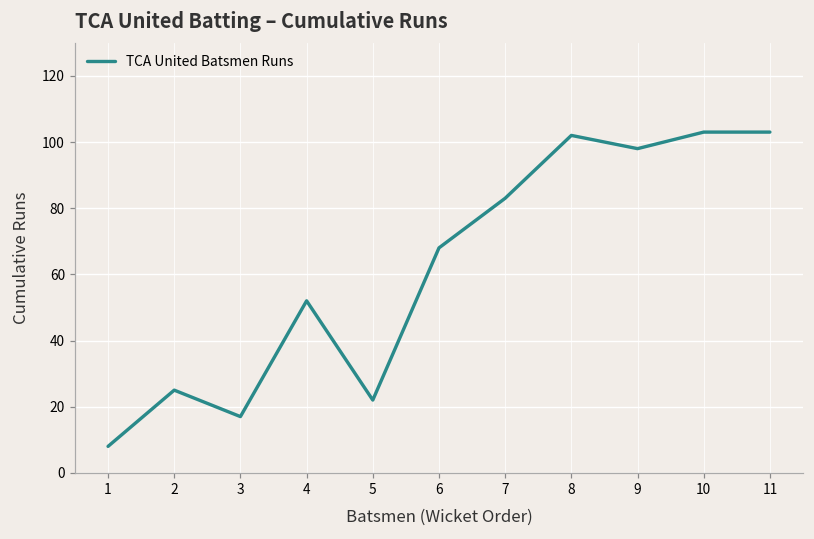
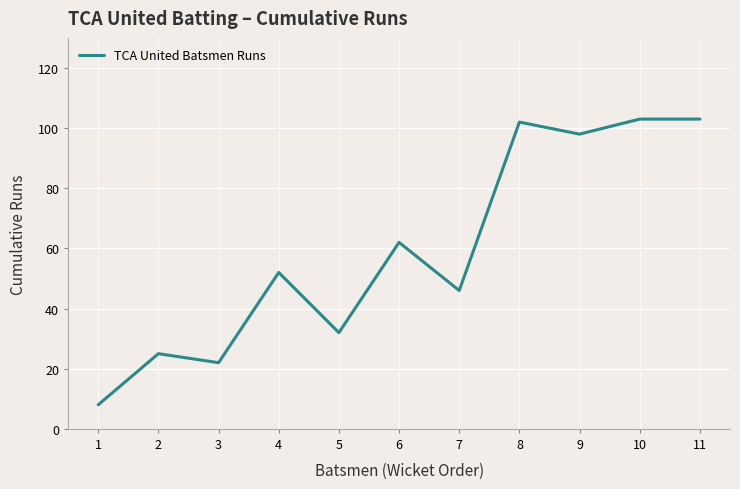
3: 17 -> 22
5: 22 -> 32
6: 68 -> 62
7: 83 -> 46
